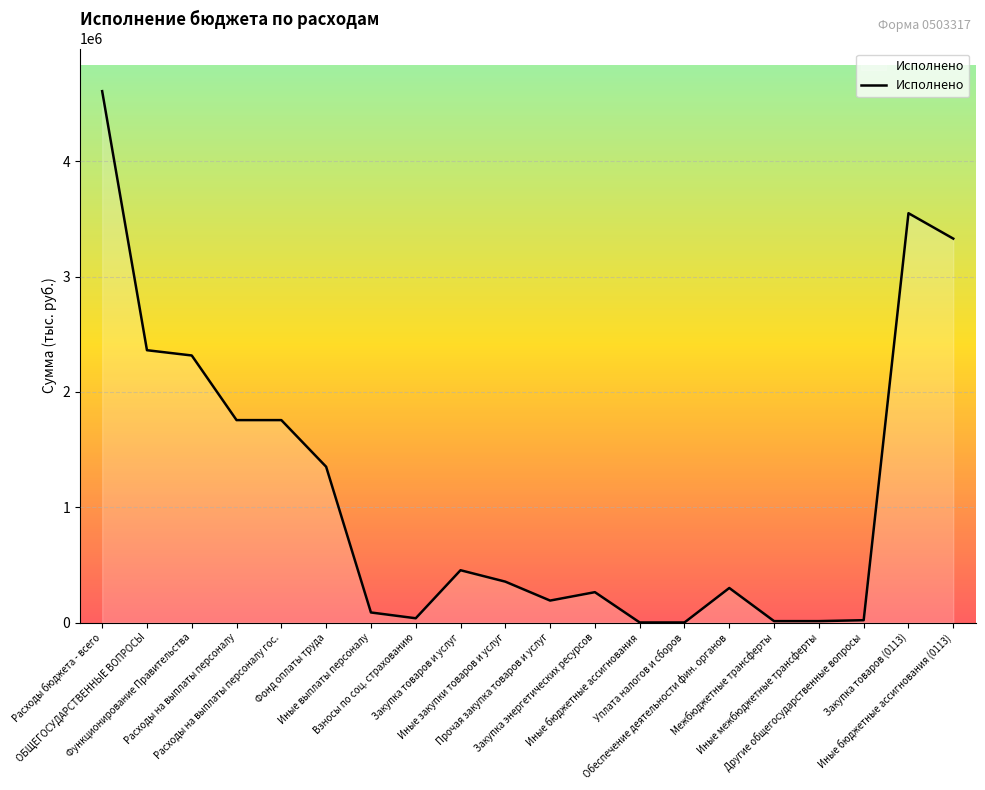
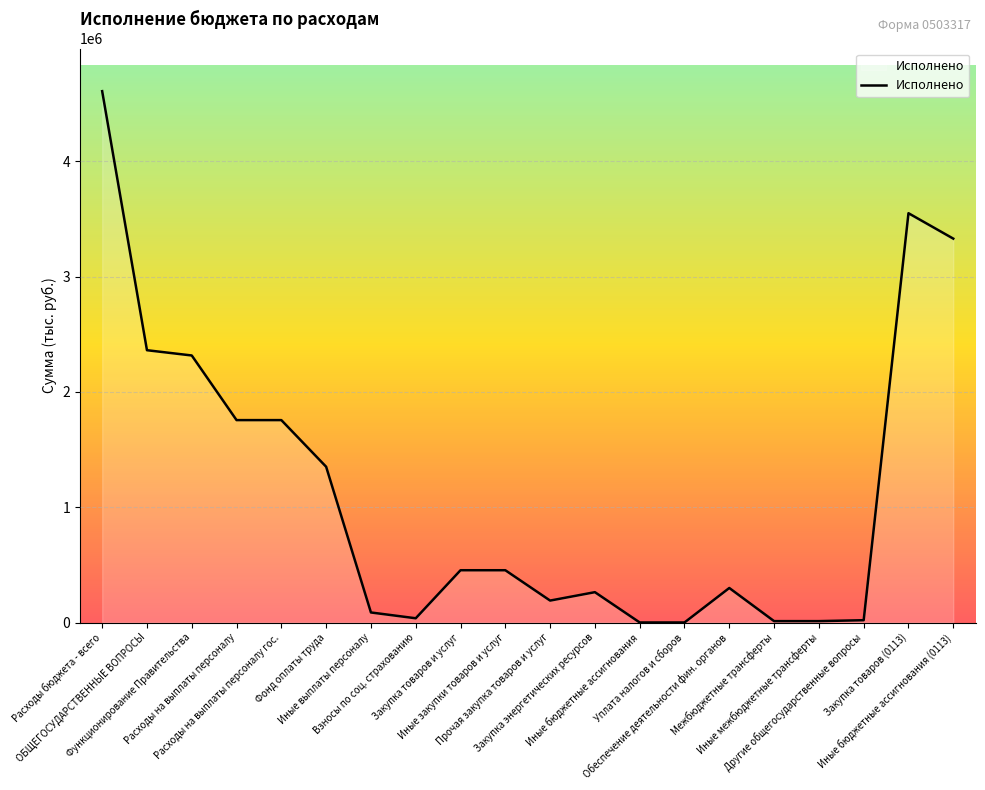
Иные закупки товаров и услуг: 350000 -> 450000
